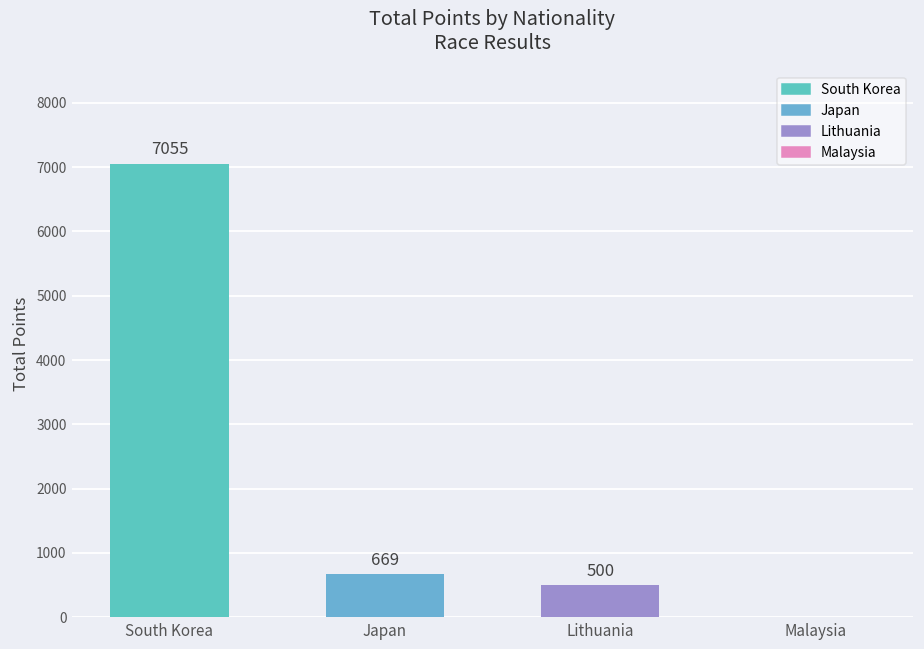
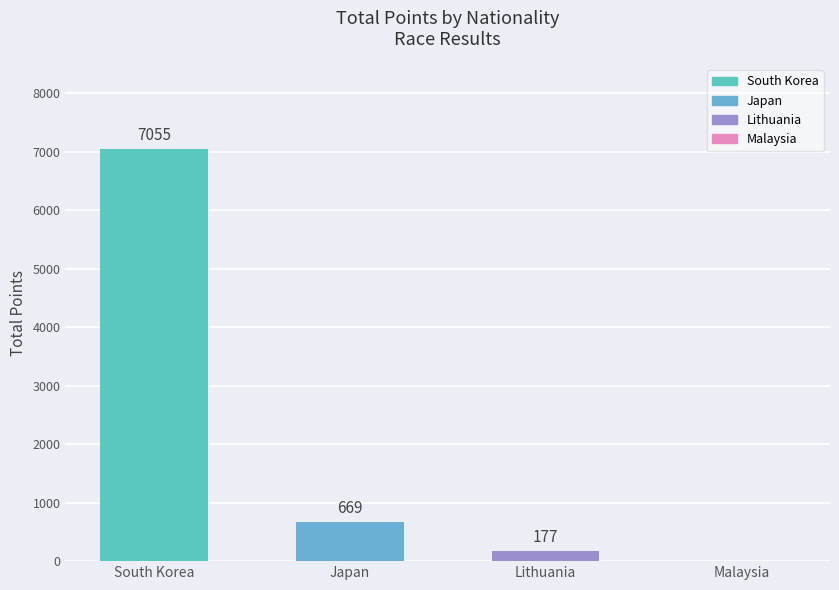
Lithuania: 500 -> 177
